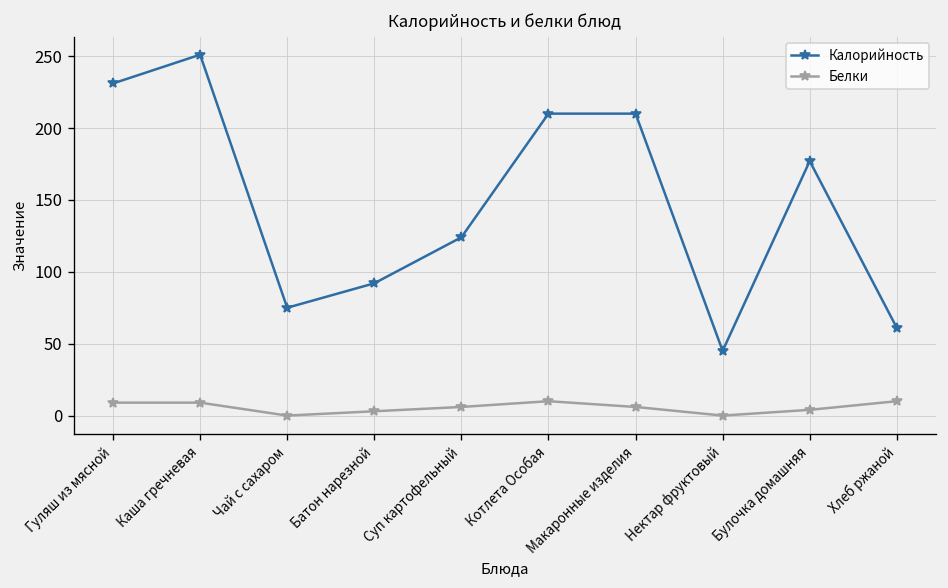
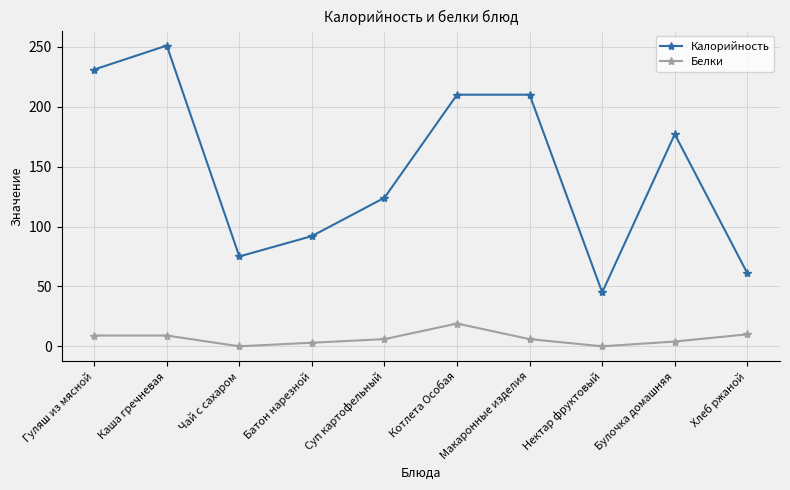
Белки, Котлета Особая: 10 -> 19
